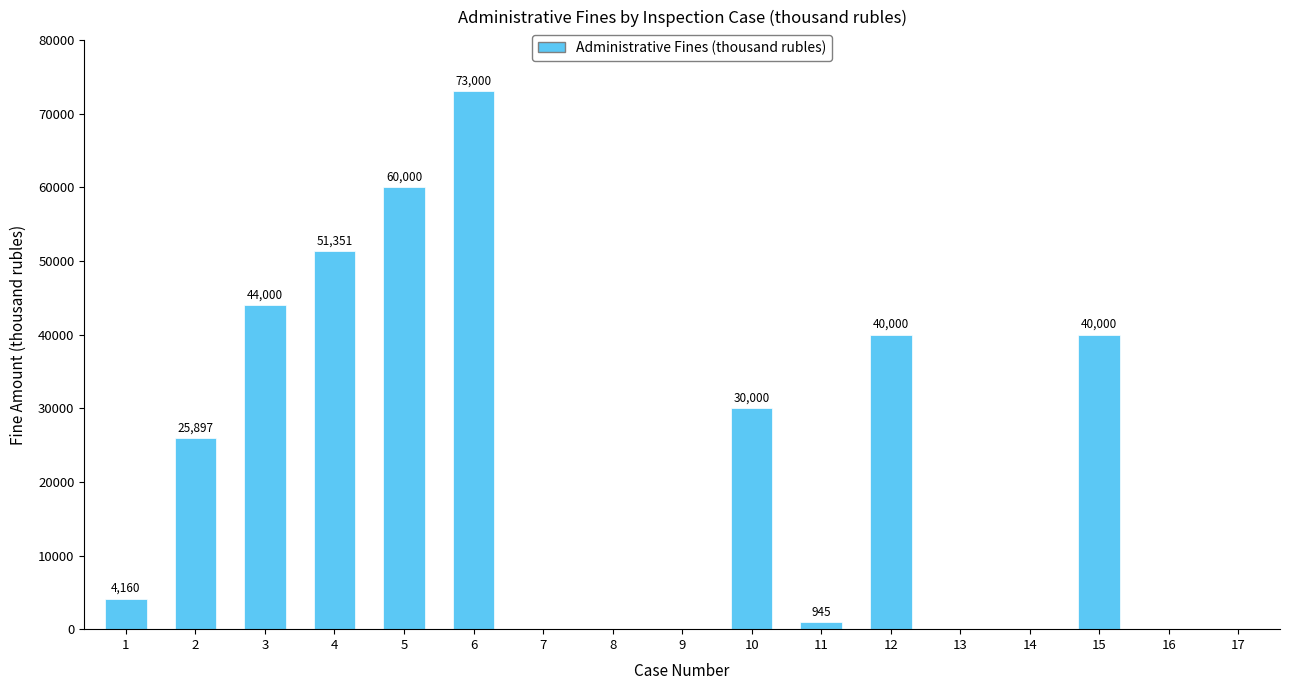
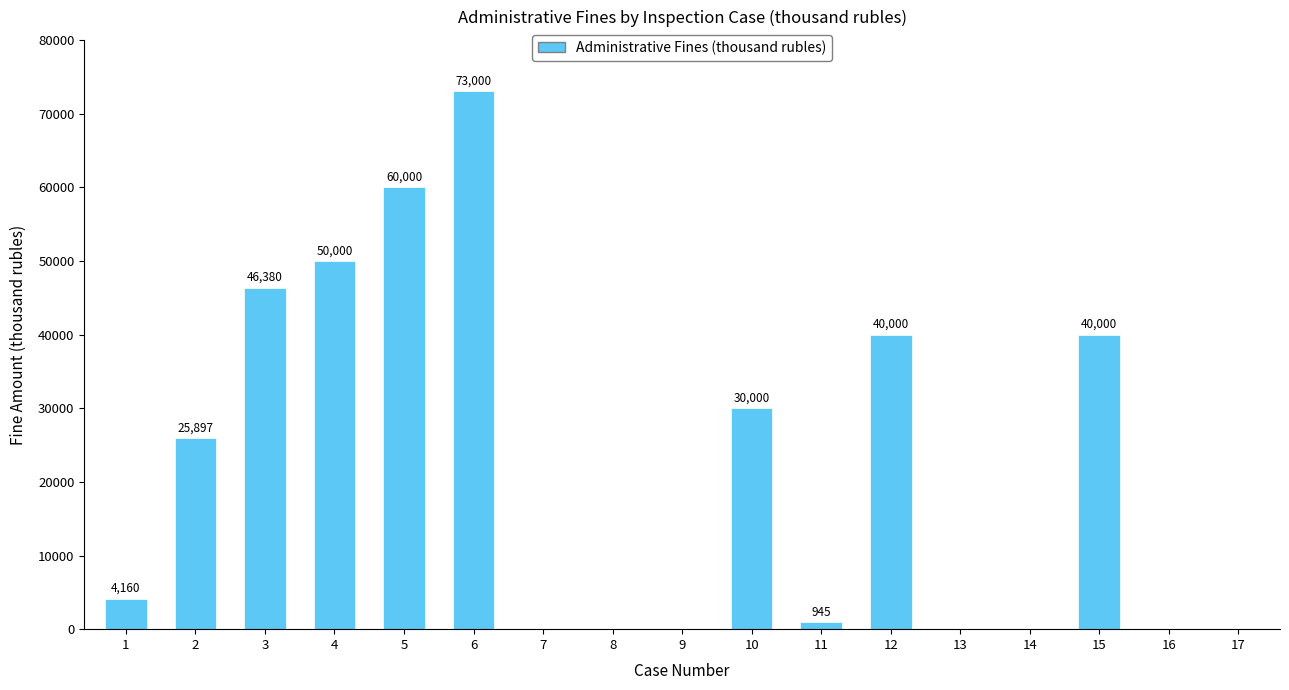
3: 44,000 -> 46,380
4: 51,351 -> 50,000
